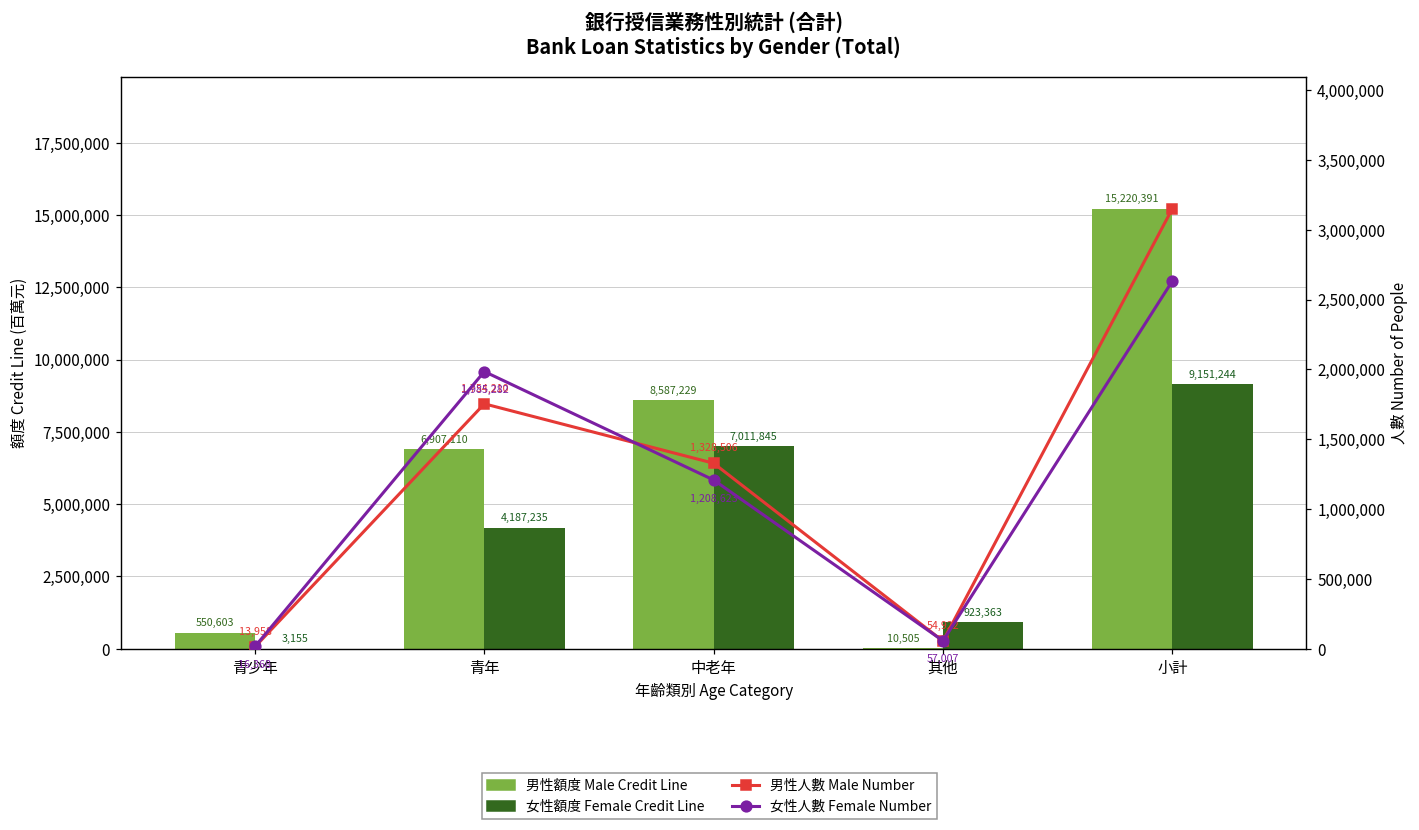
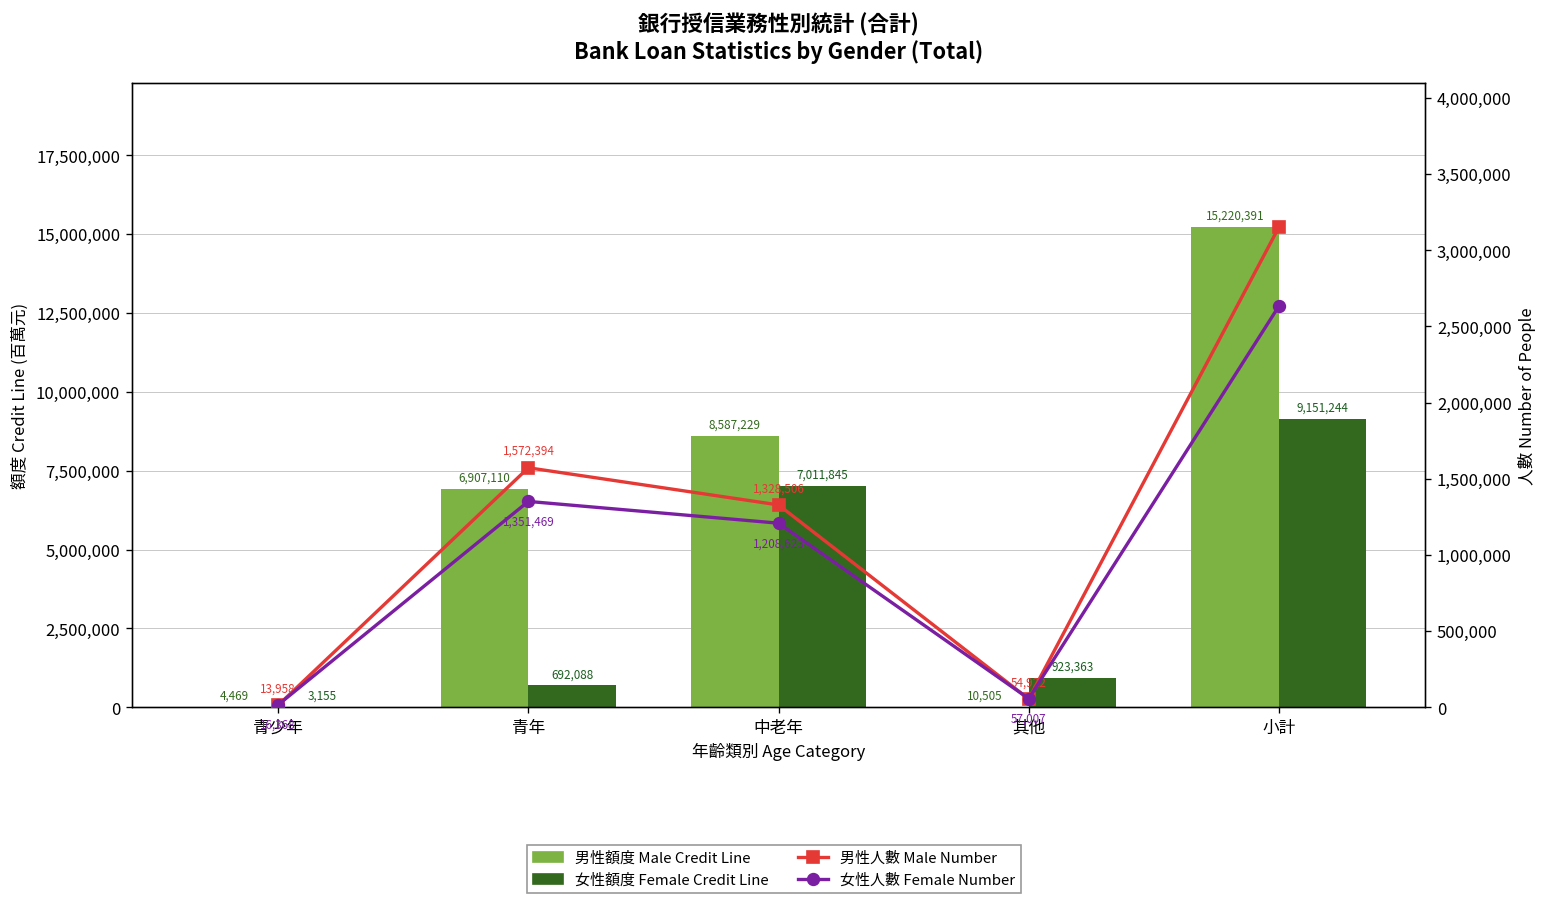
男性額度 Male Credit Line, 青少年: 550,603 -> 4,469
女性額度 Female Credit Line, 青年: 4,187,235 -> 692,088
男性人數 Male Number, 青年: 1,754,210 -> 1,572,394
女性人數 Female Number, 青年: 1,985,282 -> 1,351,469
